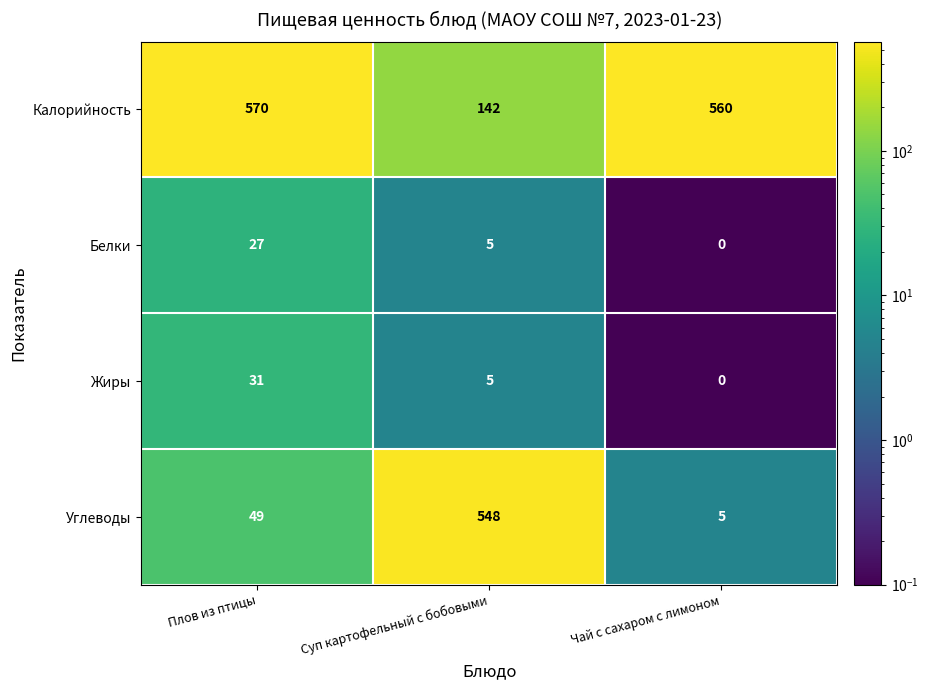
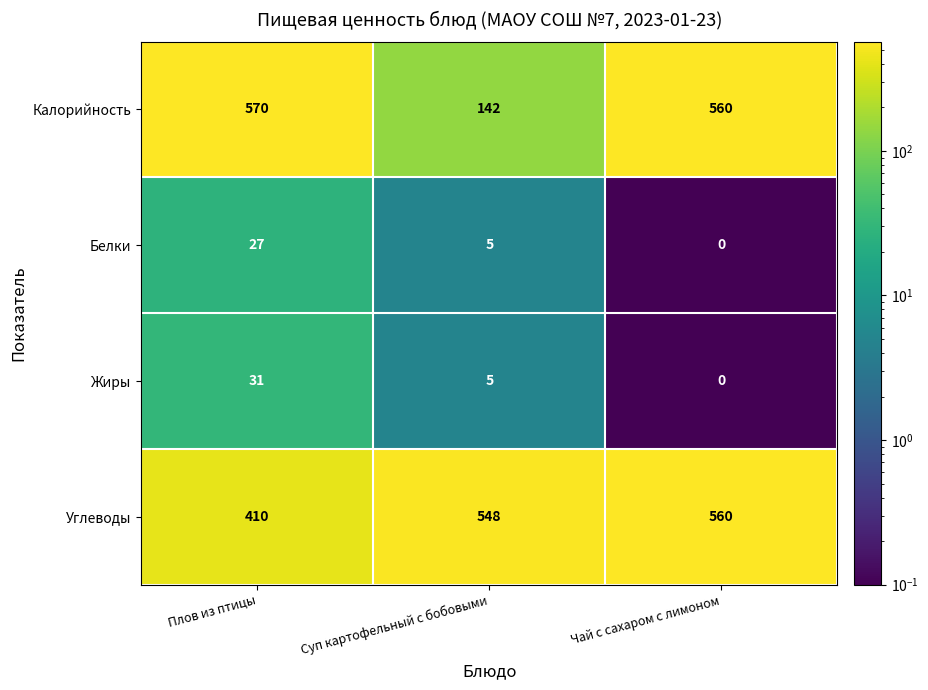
Углеводы, Плов из птицы: 49 -> 410
Углеводы, Чай с сахаром с лимоном: 5 -> 560
